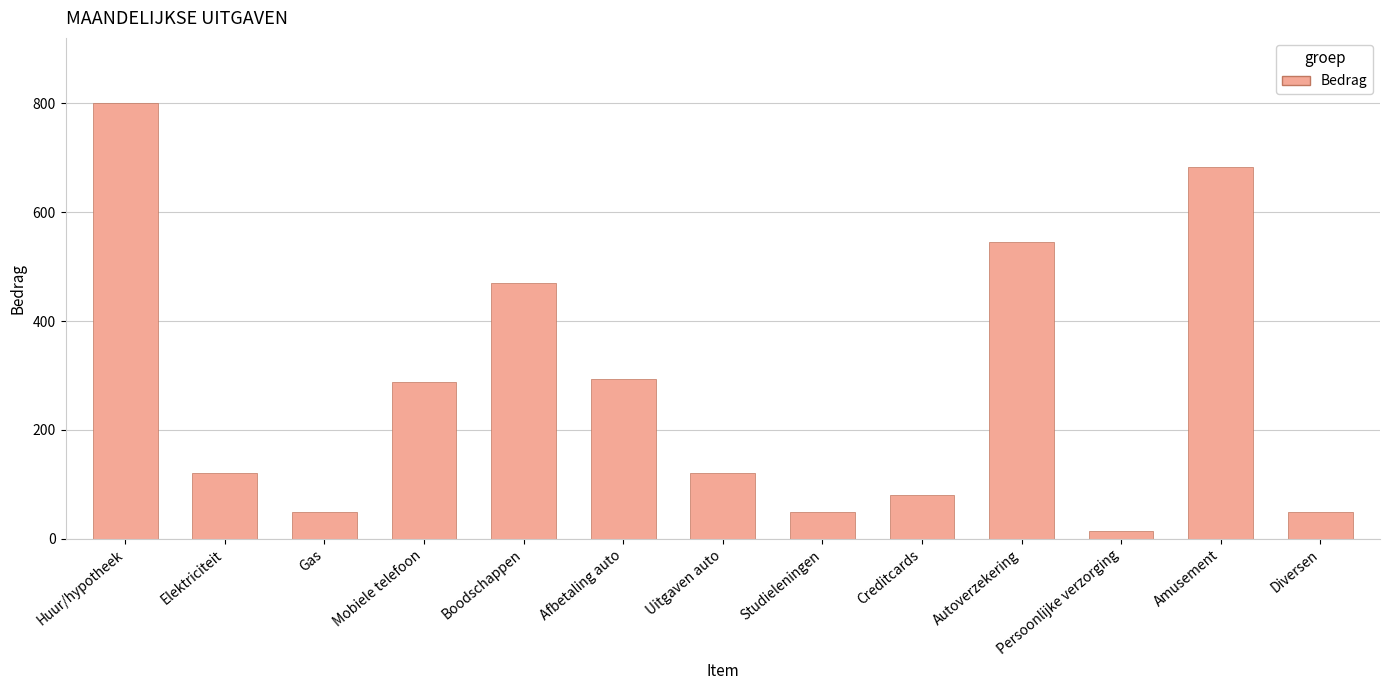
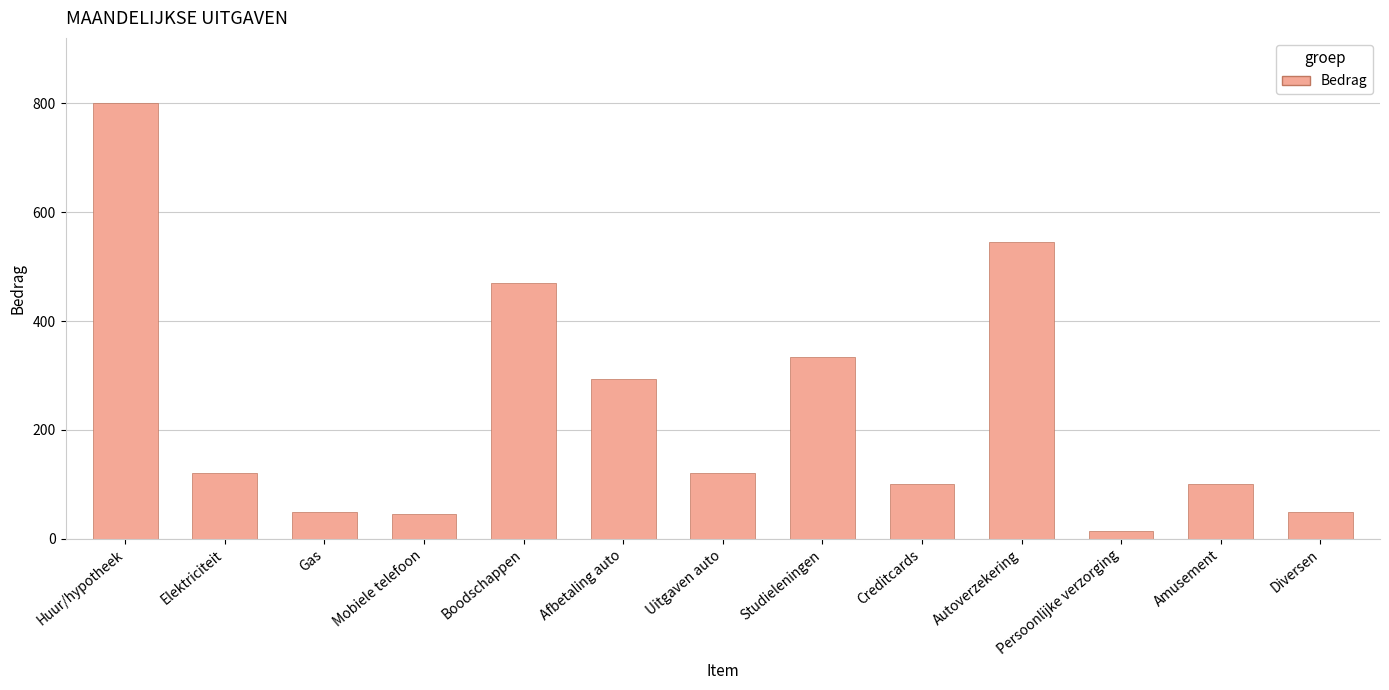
Mobiele telefoon: 290 -> 50
Studieleningen: 50 -> 330
Creditcards: 80 -> 100
Amusement: 680 -> 100
